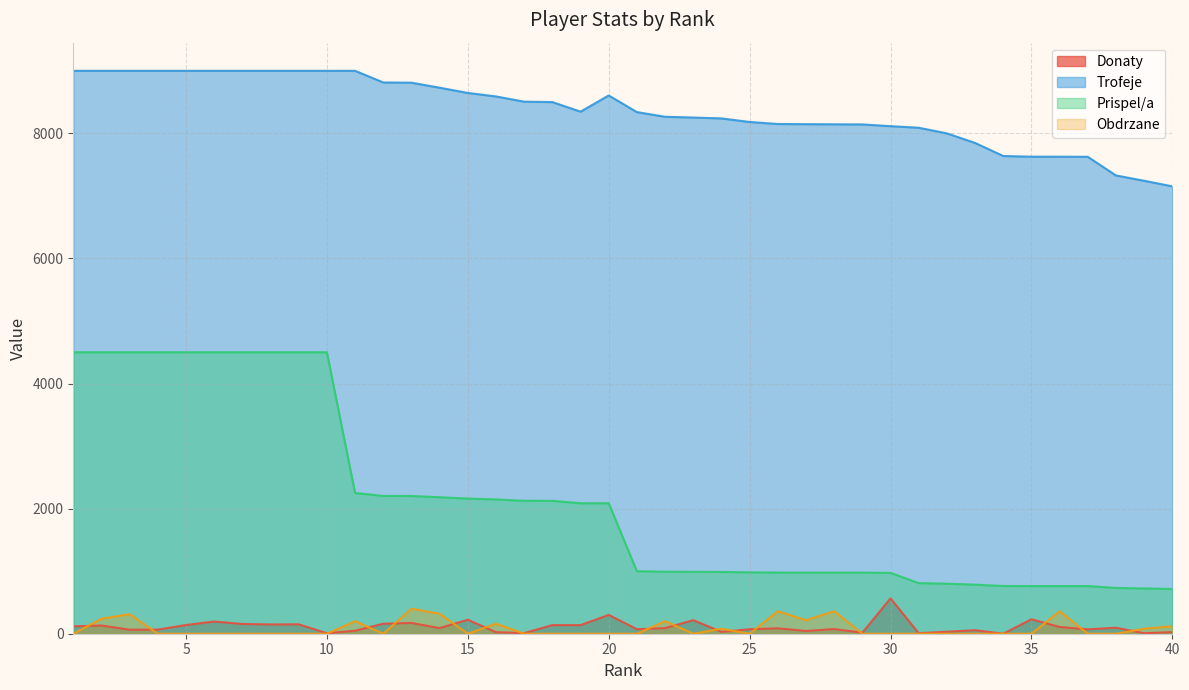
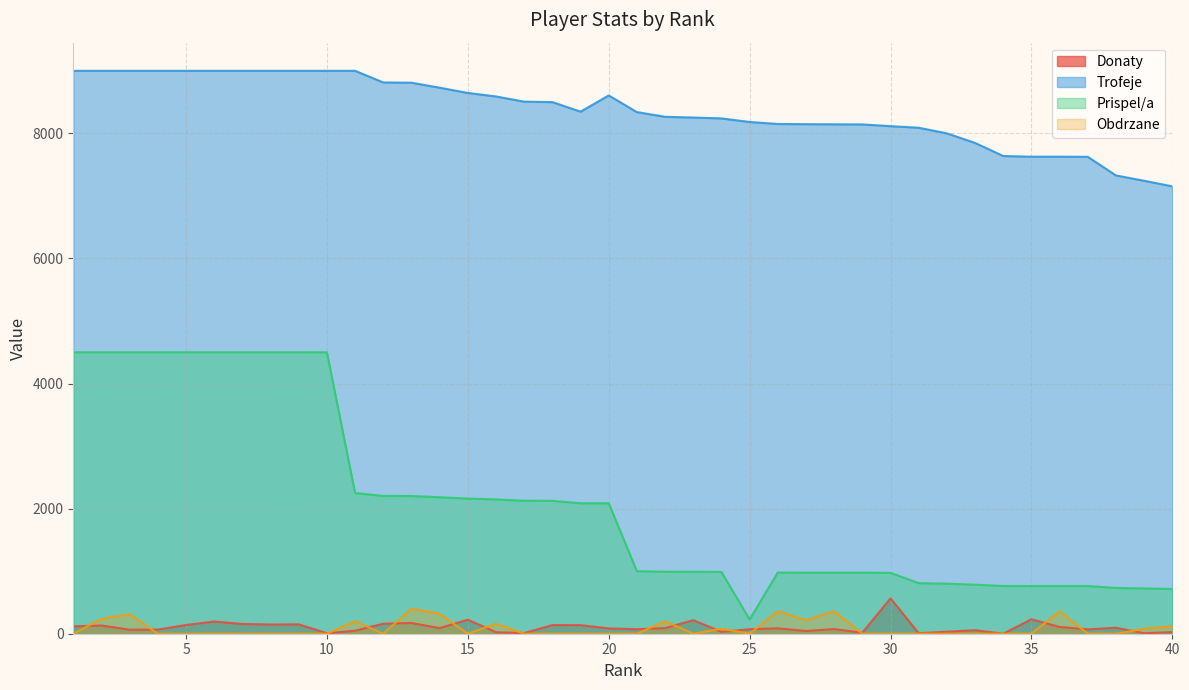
Donaty, 20: 300 -> 100
Prispel/a, 25: 1000 -> 200
